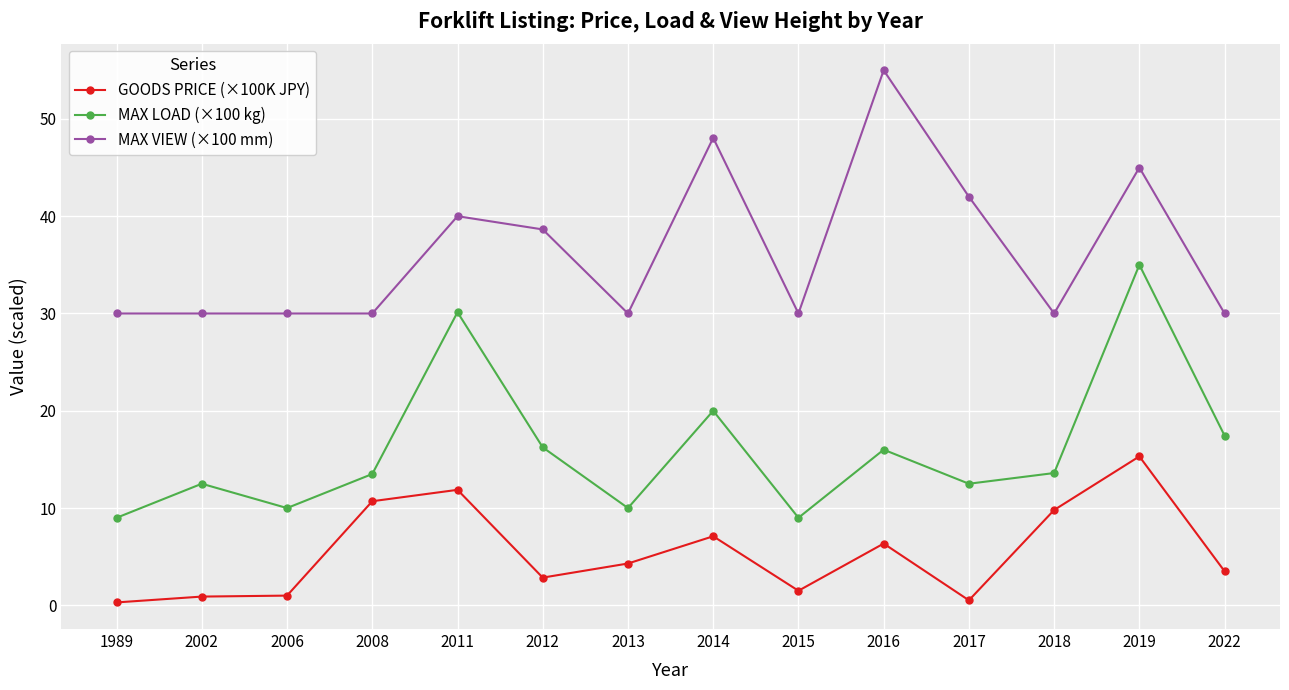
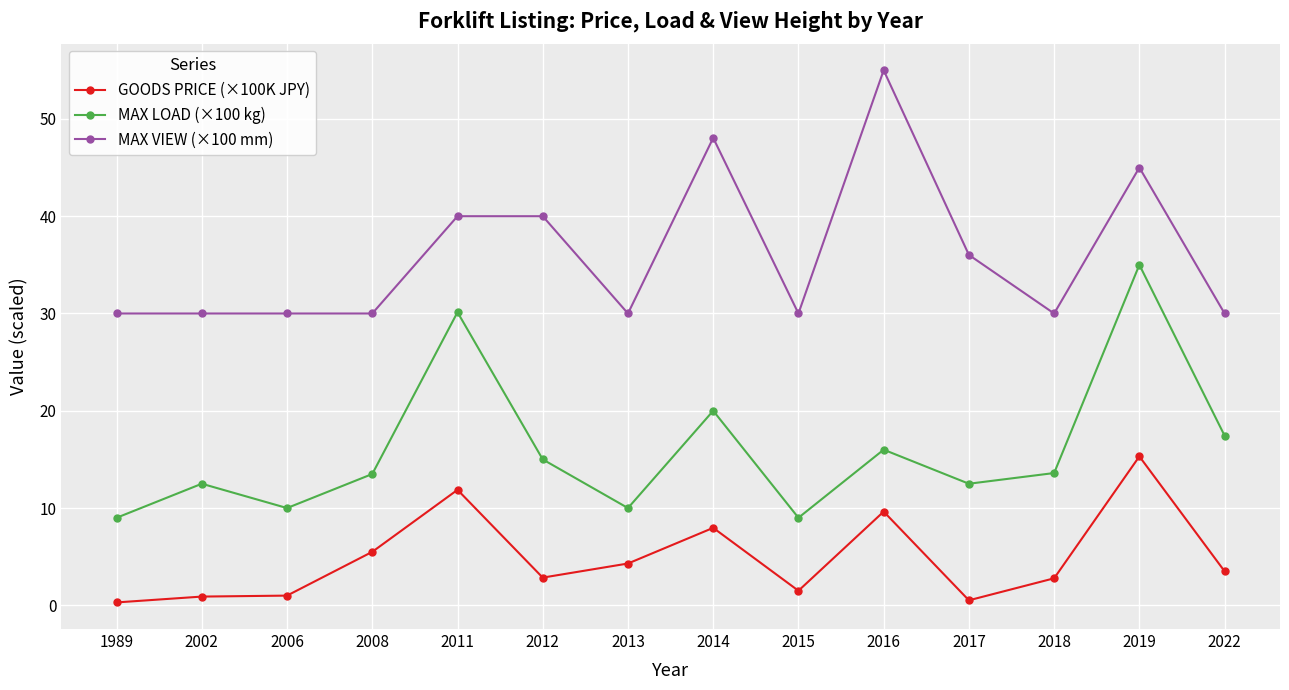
GOODS PRICE (×100K JPY), 2008: 11 -> 6
MAX LOAD (×100 kg), 2012: 16 -> 15
MAX VIEW (×100 mm), 2012: 39 -> 40
GOODS PRICE (×100K JPY), 2014: 7 -> 8
GOODS PRICE (×100K JPY), 2016: 6 -> 10
MAX VIEW (×100 mm), 2017: 42 -> 36
GOODS PRICE (×100K JPY), 2018: 10 -> 3
